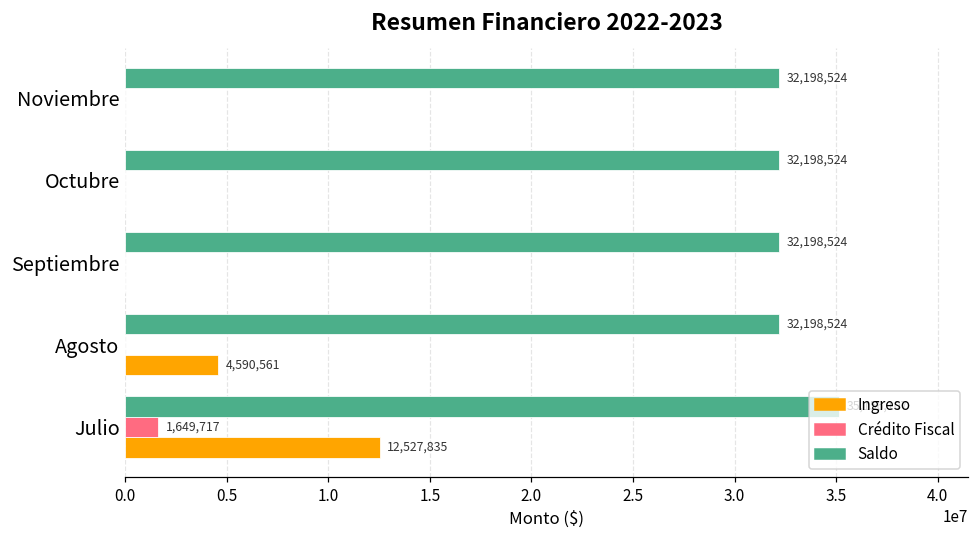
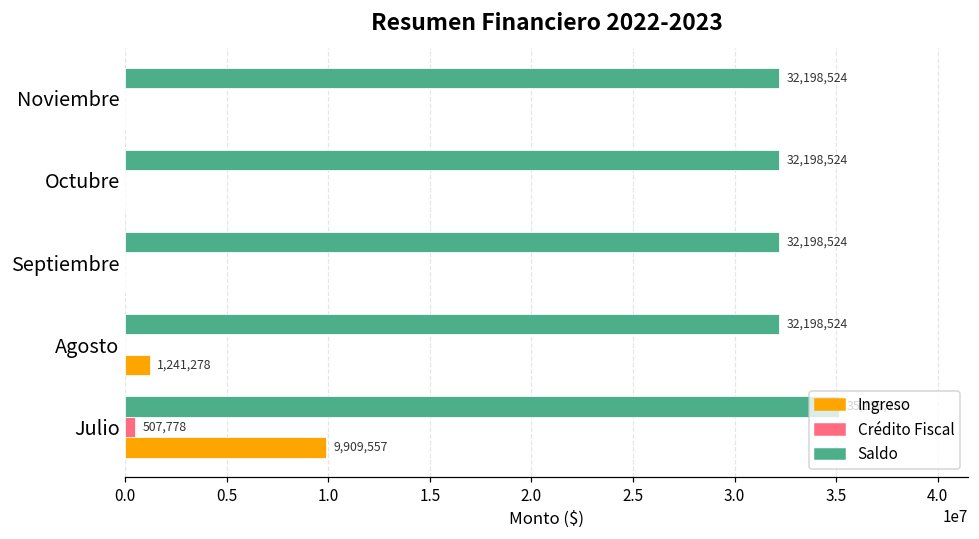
Ingreso, Agosto: 4,590,561 -> 1,241,278
Crédito Fiscal, Julio: 1,649,717 -> 507,778
Ingreso, Julio: 12,527,835 -> 9,909,557
